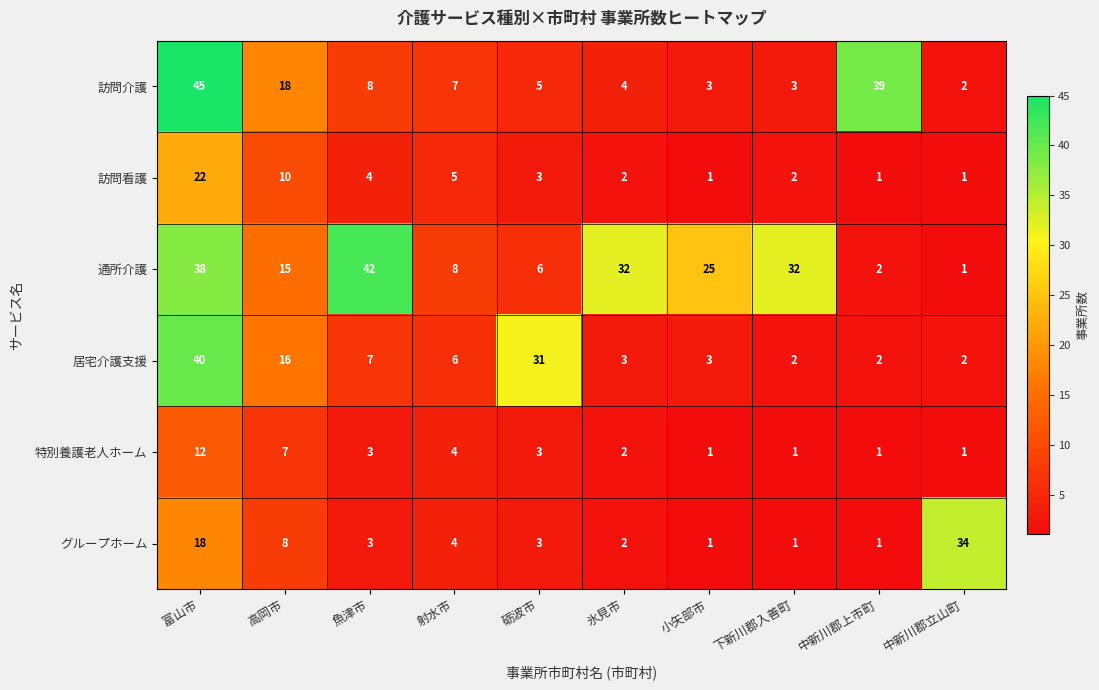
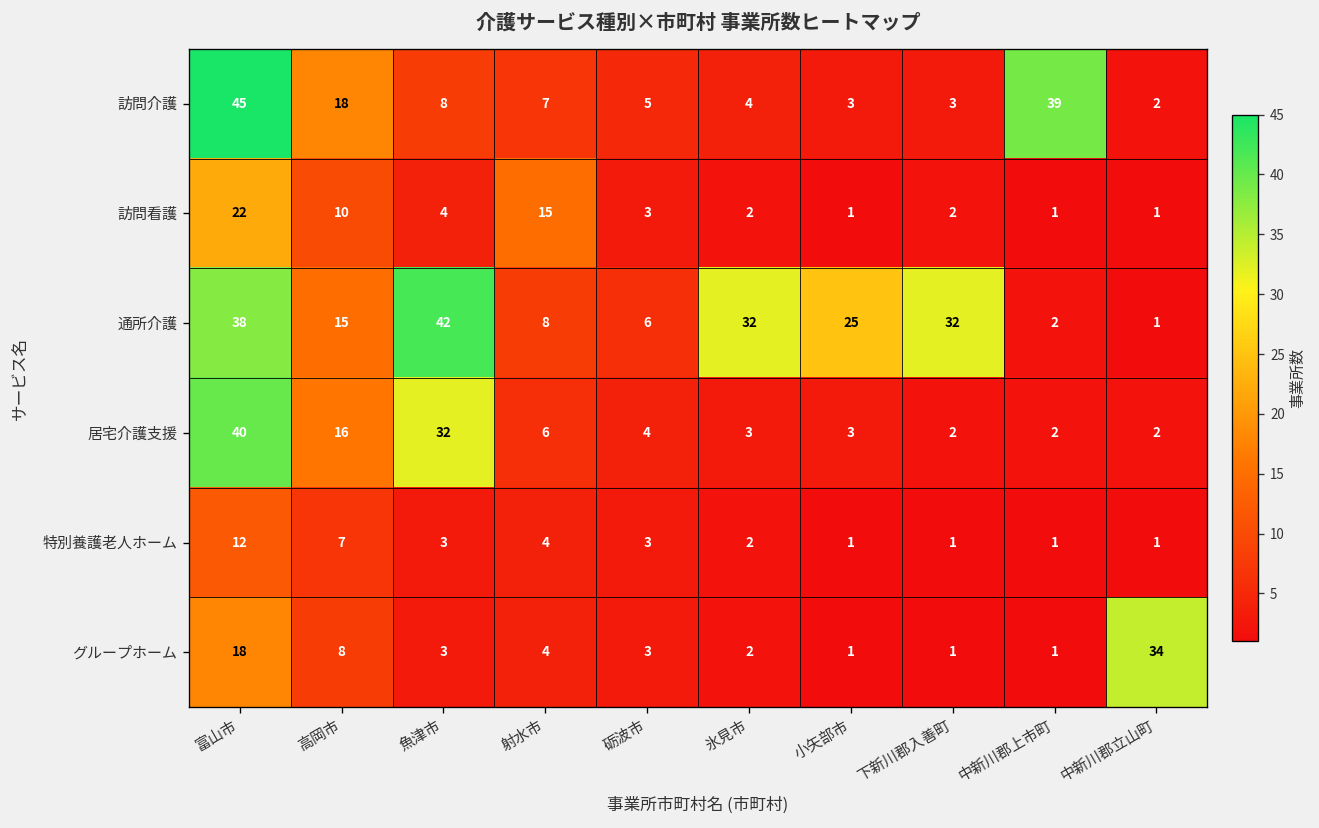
訪問看護, 射水市: 5 -> 15
居宅介護支援, 魚津市: 7 -> 32
居宅介護支援, 砺波市: 31 -> 4
